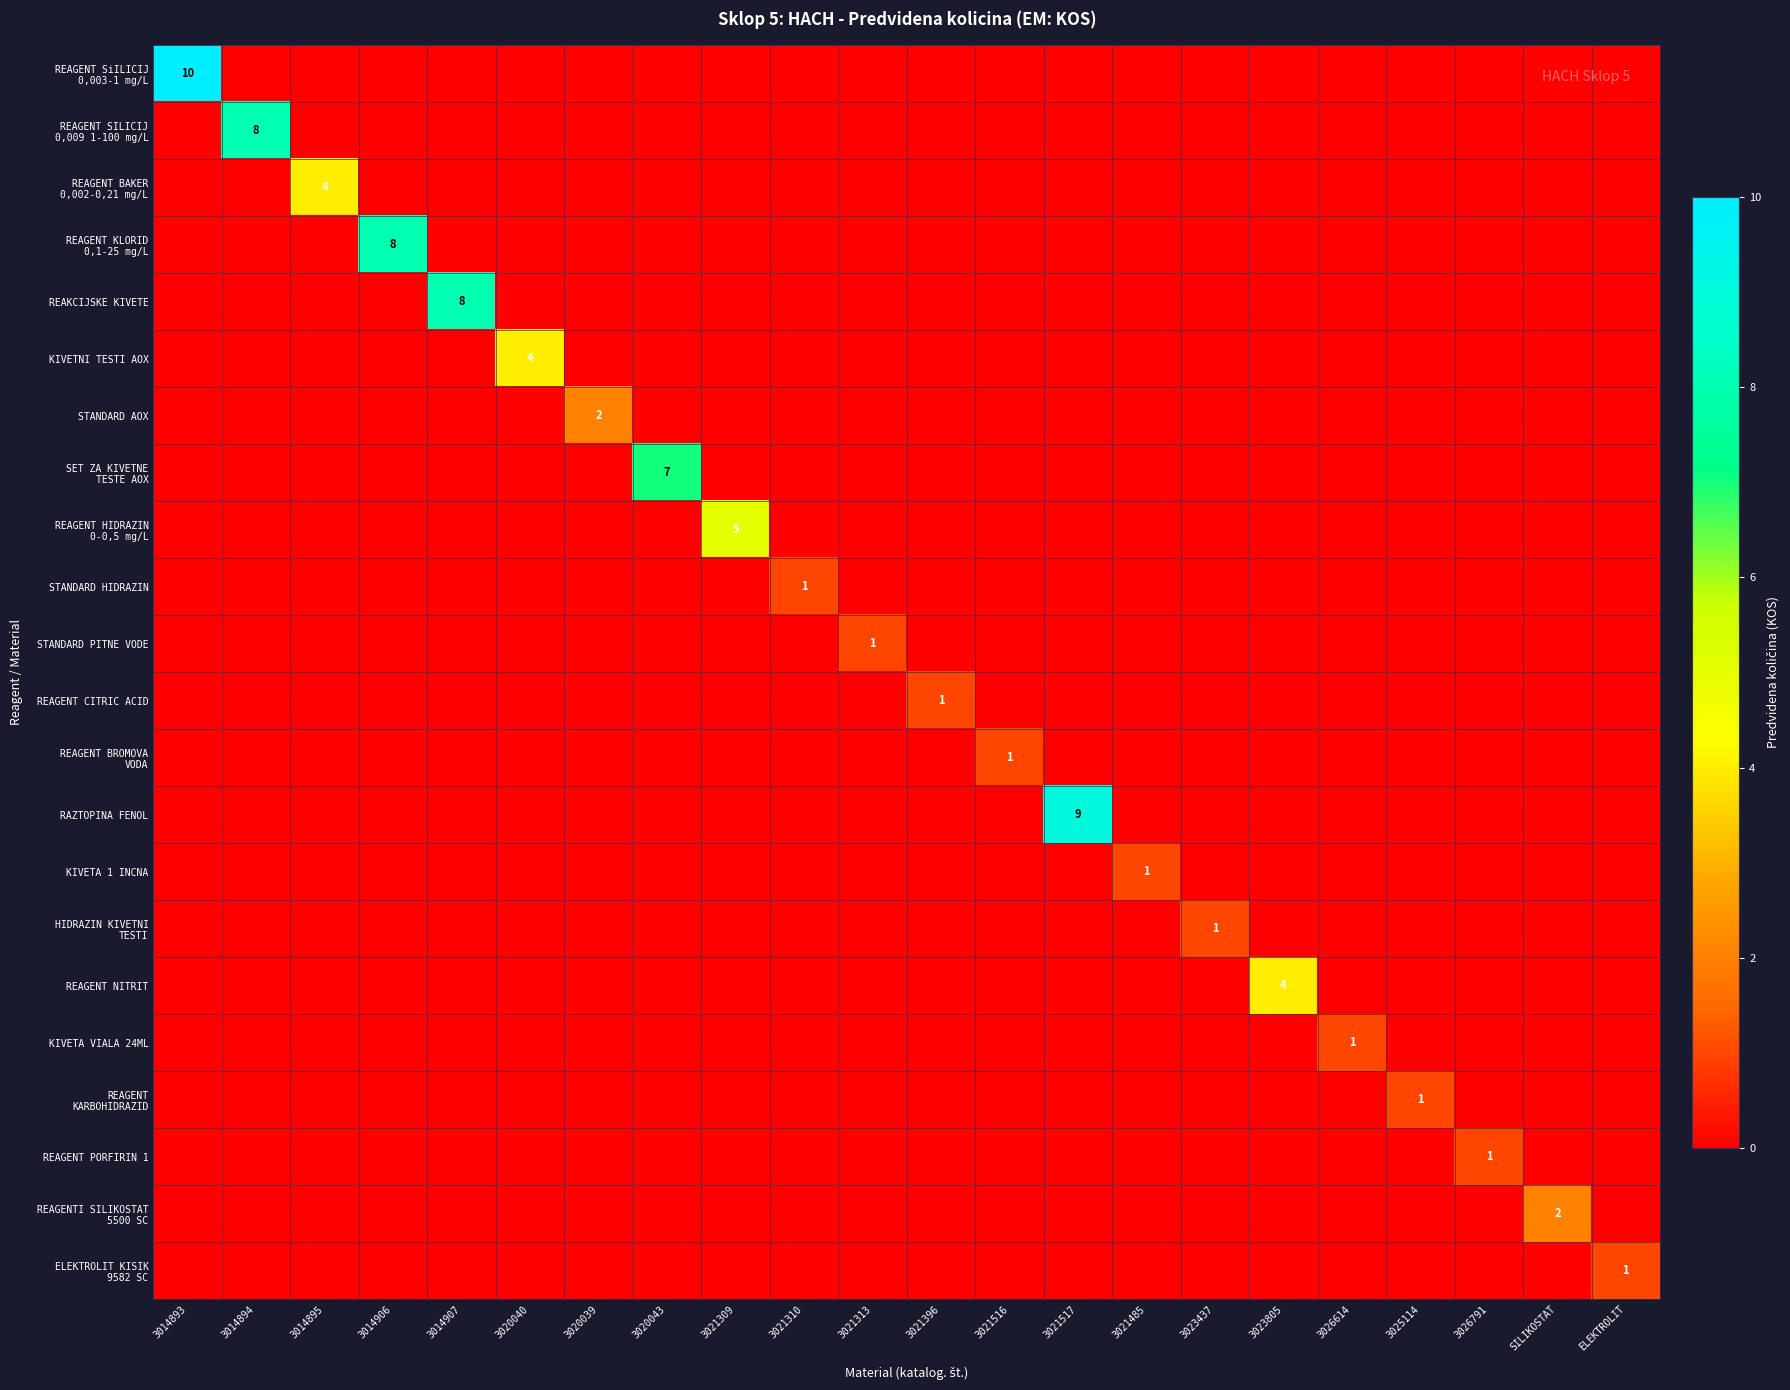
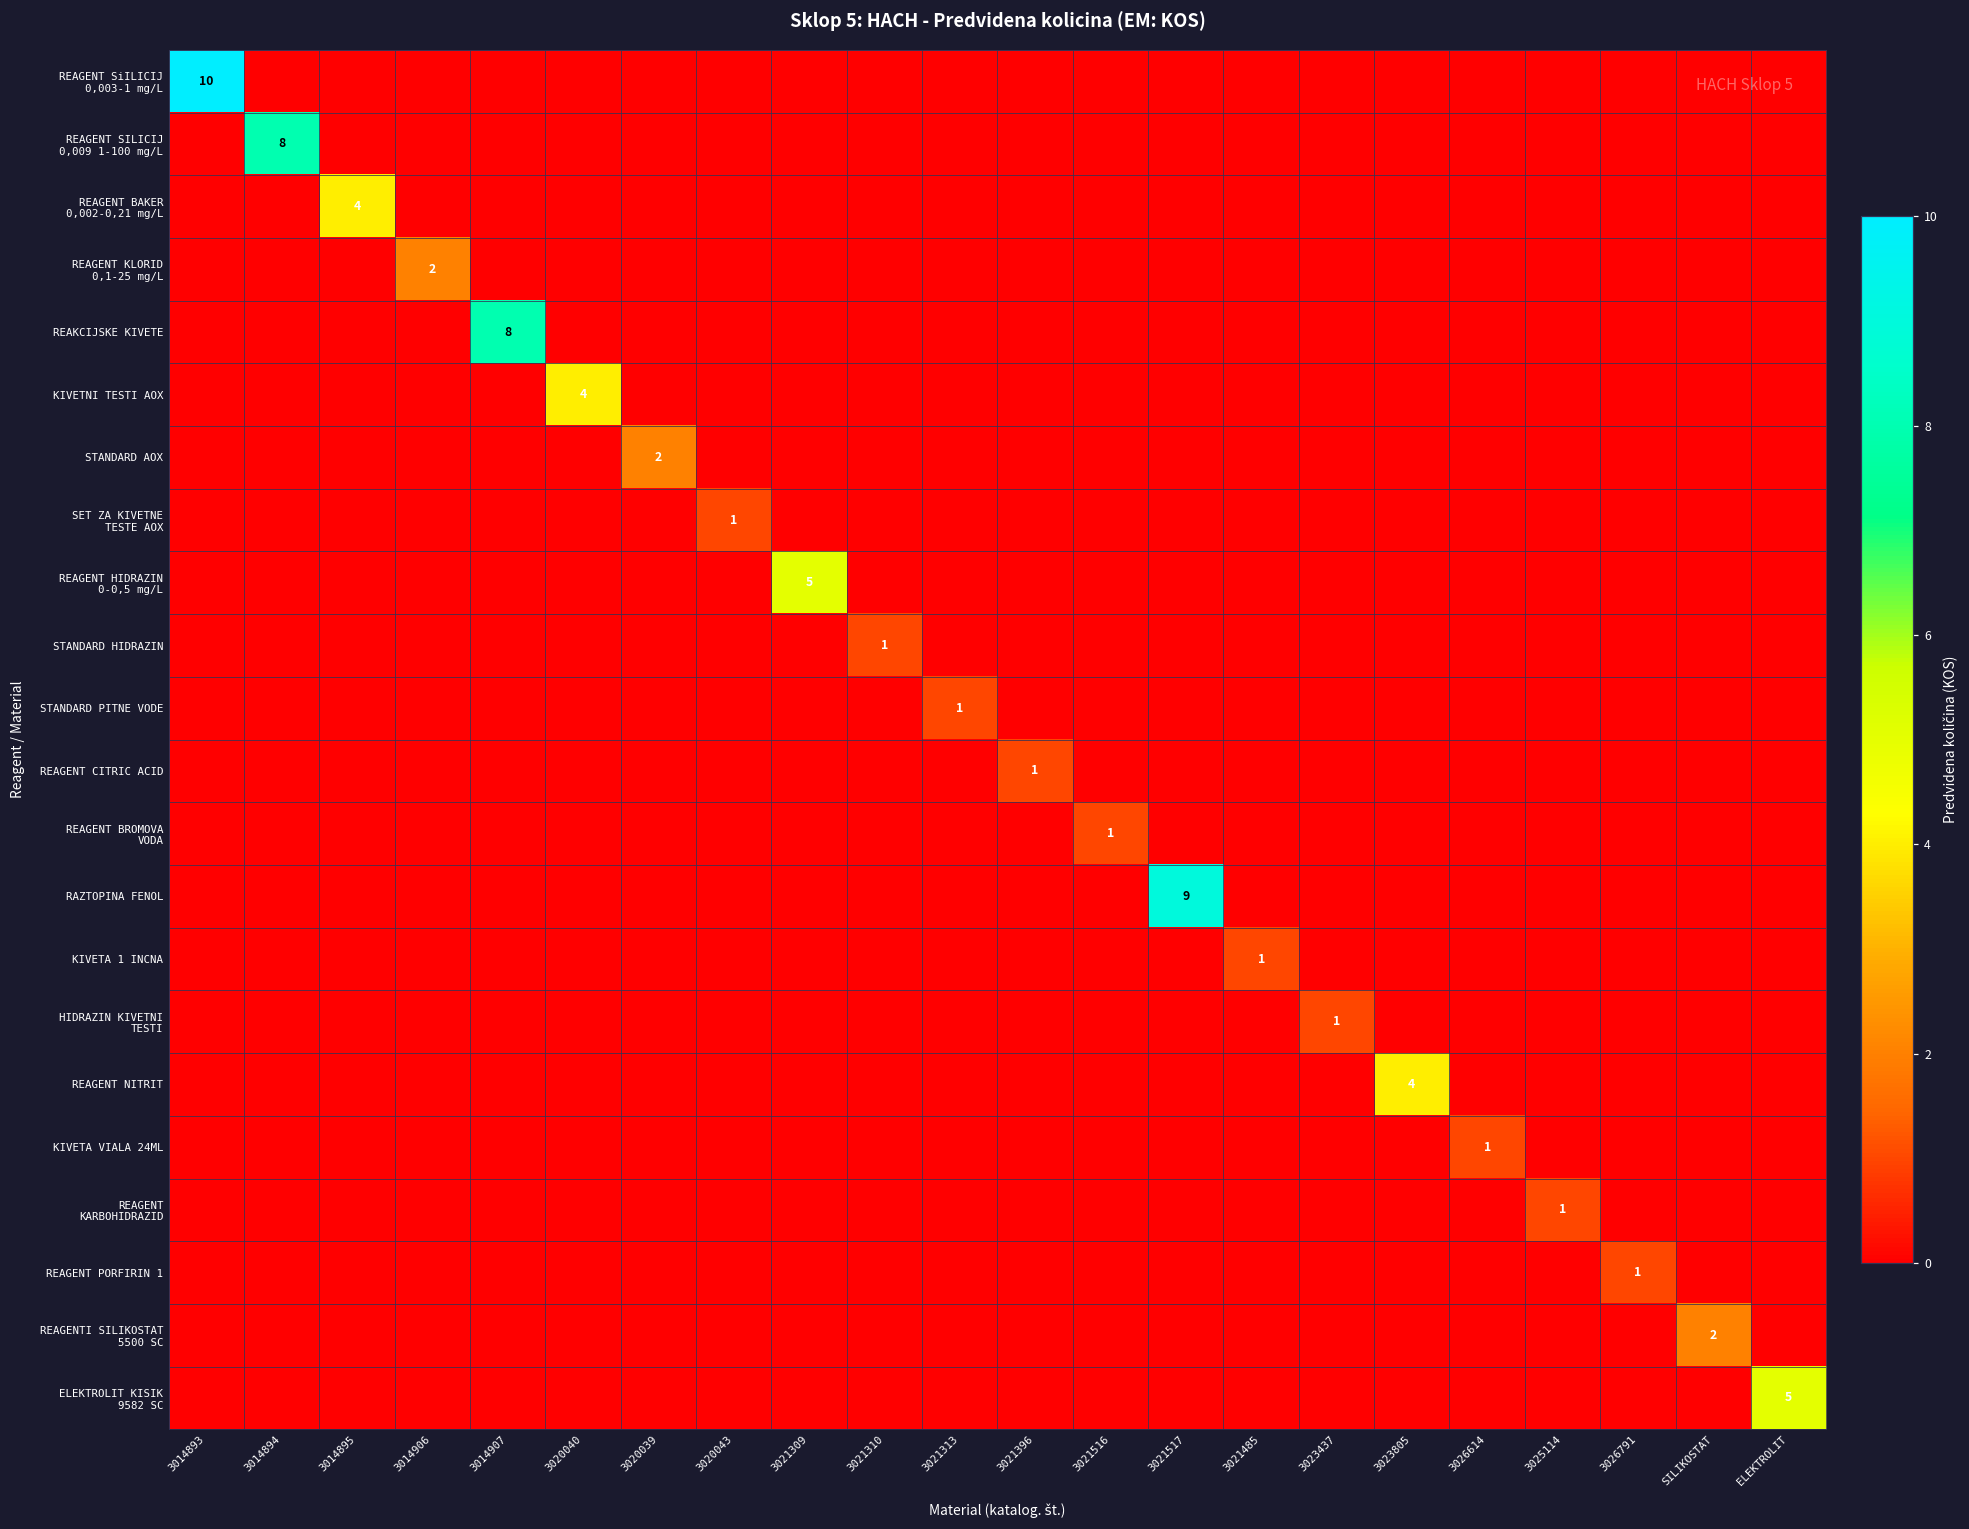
REAGENT KLORID 0,1-25 mg/L, 3014906: 8 -> 2
SET ZA KIVETNE TESTE AOX, 3020043: 7 -> 1
ELEKTROLIT KISIK 9582 SC, ELEKTROLIT: 1 -> 5
